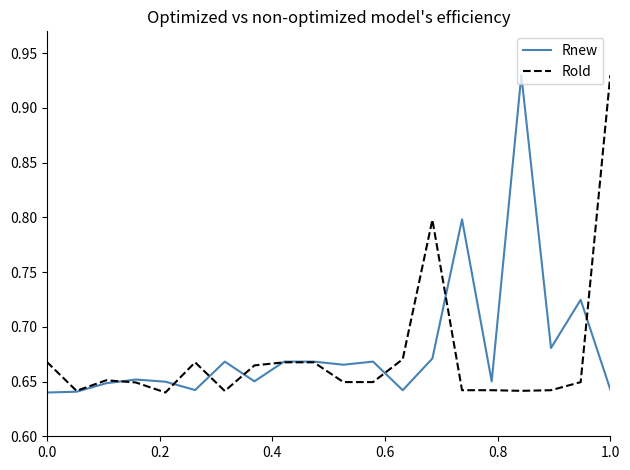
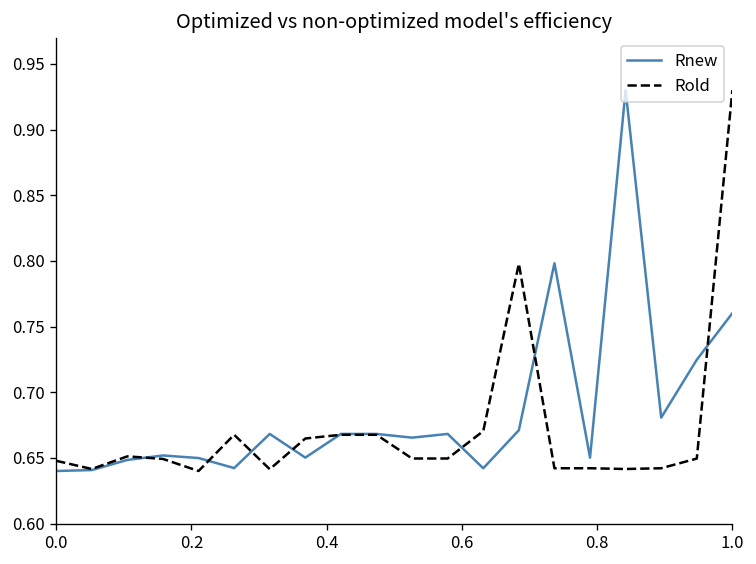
Rold, 0.0: 0.668 -> 0.648
Rnew, 1.0: 0.643 -> 0.760
